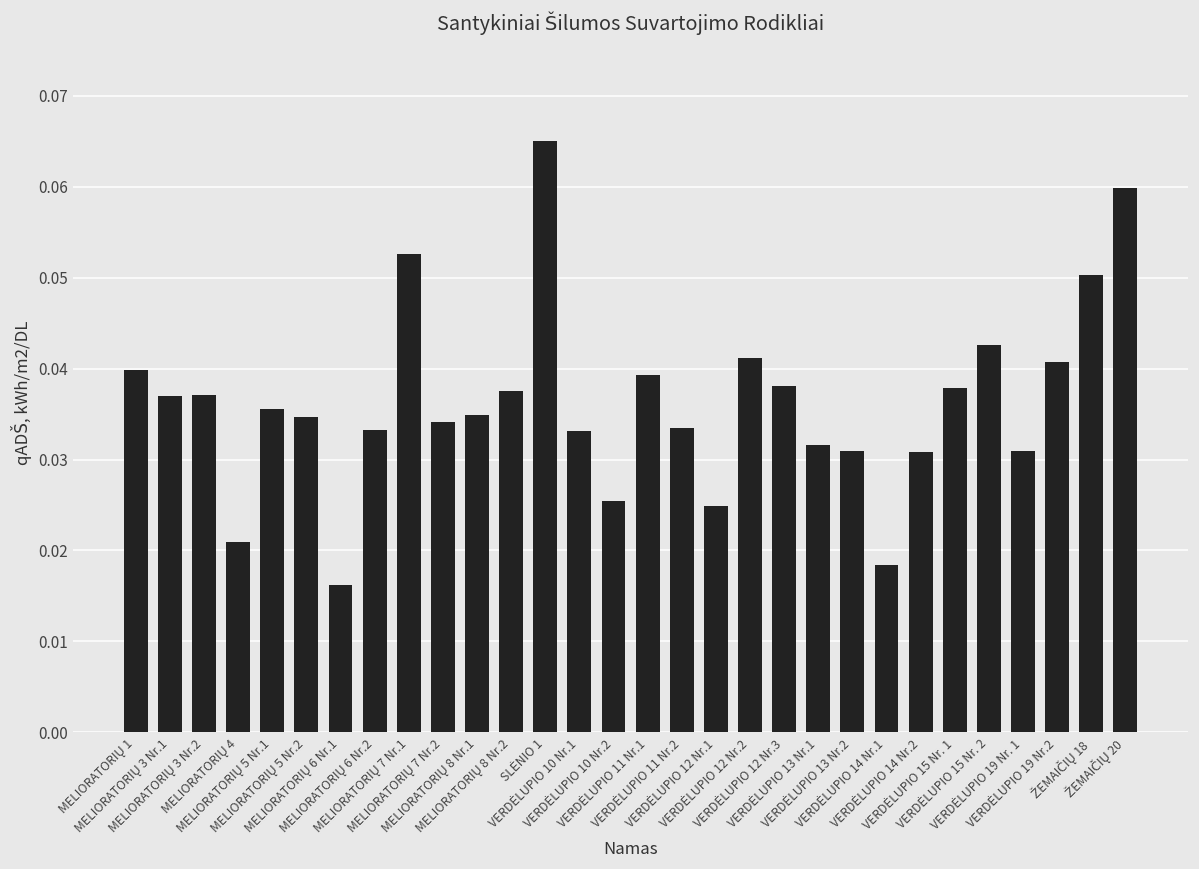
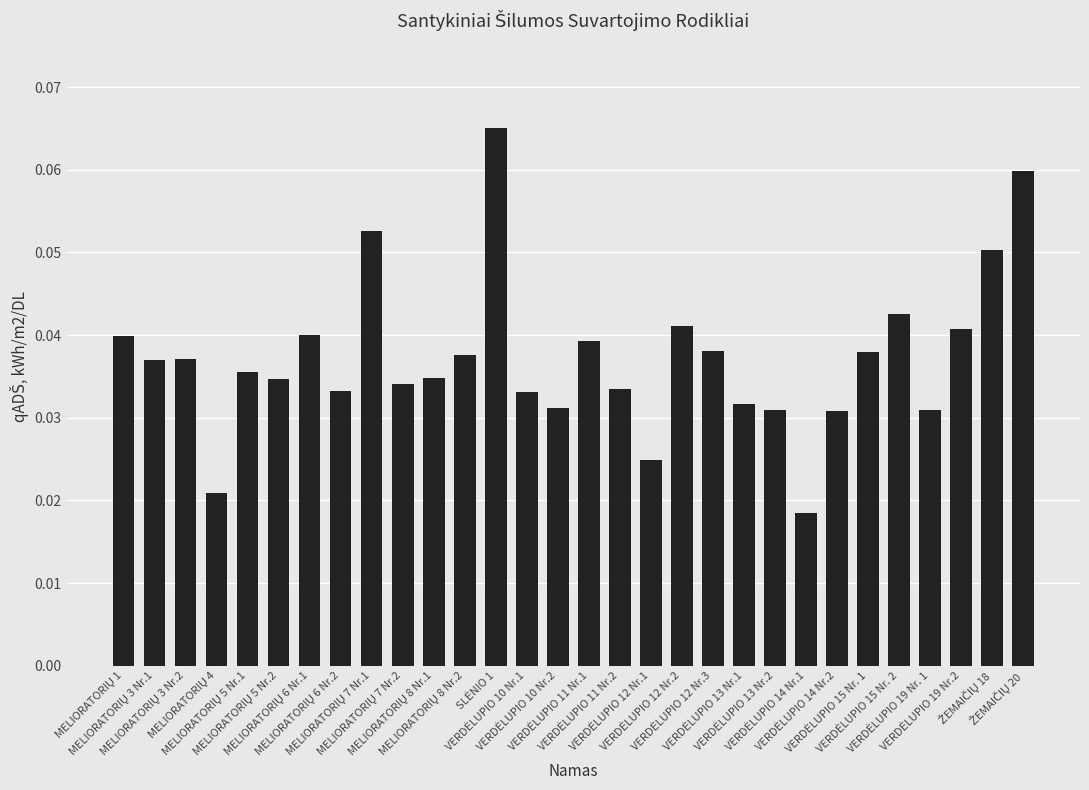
MELIORATORIŲ 6 Nr.1: 0.016 -> 0.040
VERDĖLUPIO 10 Nr.2: 0.025 -> 0.031
